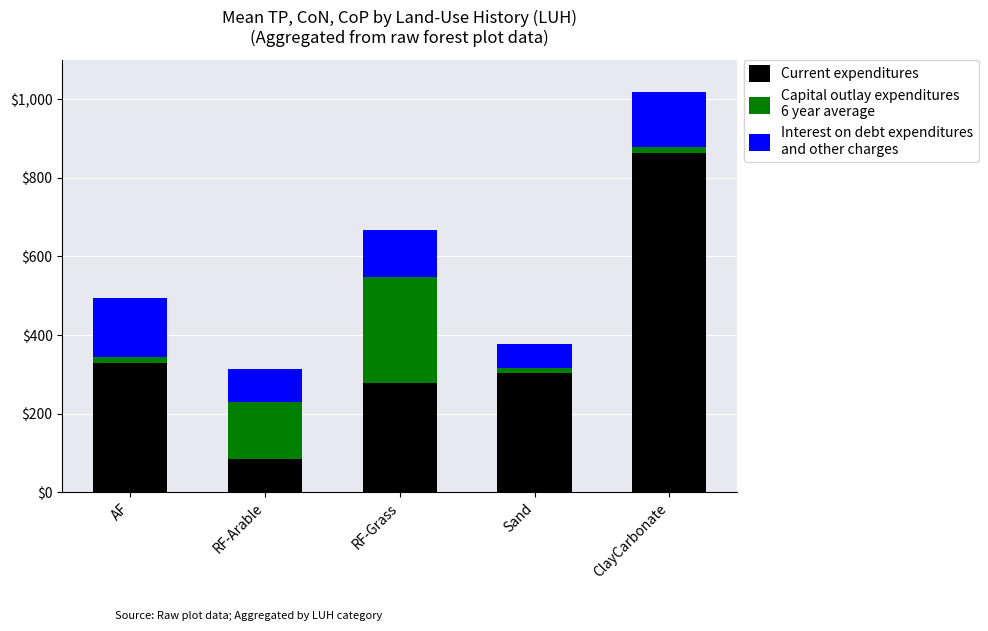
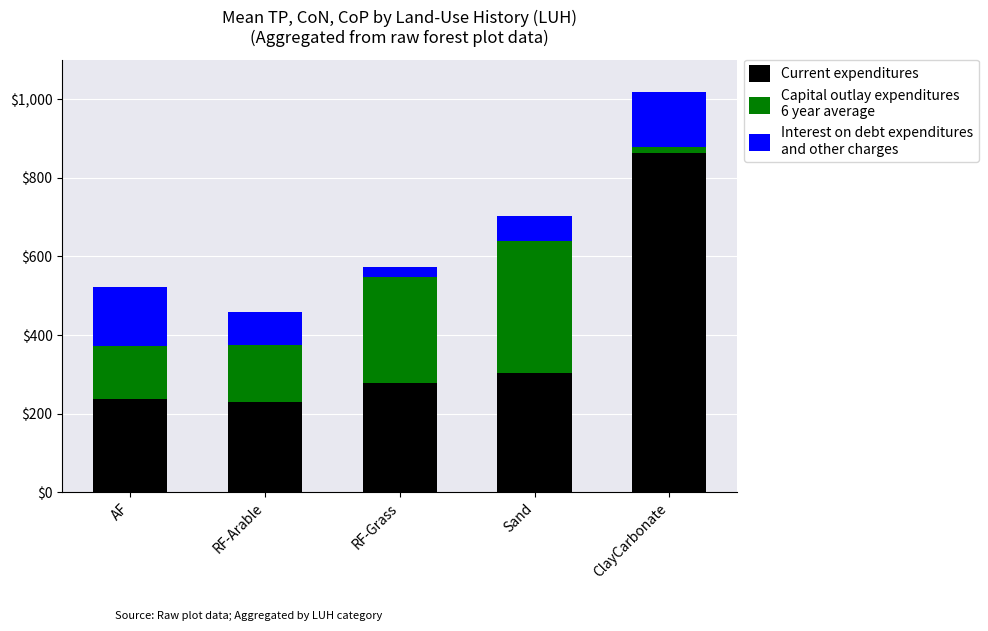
Current expenditures, AF: $330 -> $240
Capital outlay expenditures 6 year average, AF: $10 -> $140
Current expenditures, RF-Arable: $80 -> $230
Interest on debt expenditures and other charges, RF-Grass: $120 -> $20
Capital outlay expenditures 6 year average, Sand: $10 -> $340
